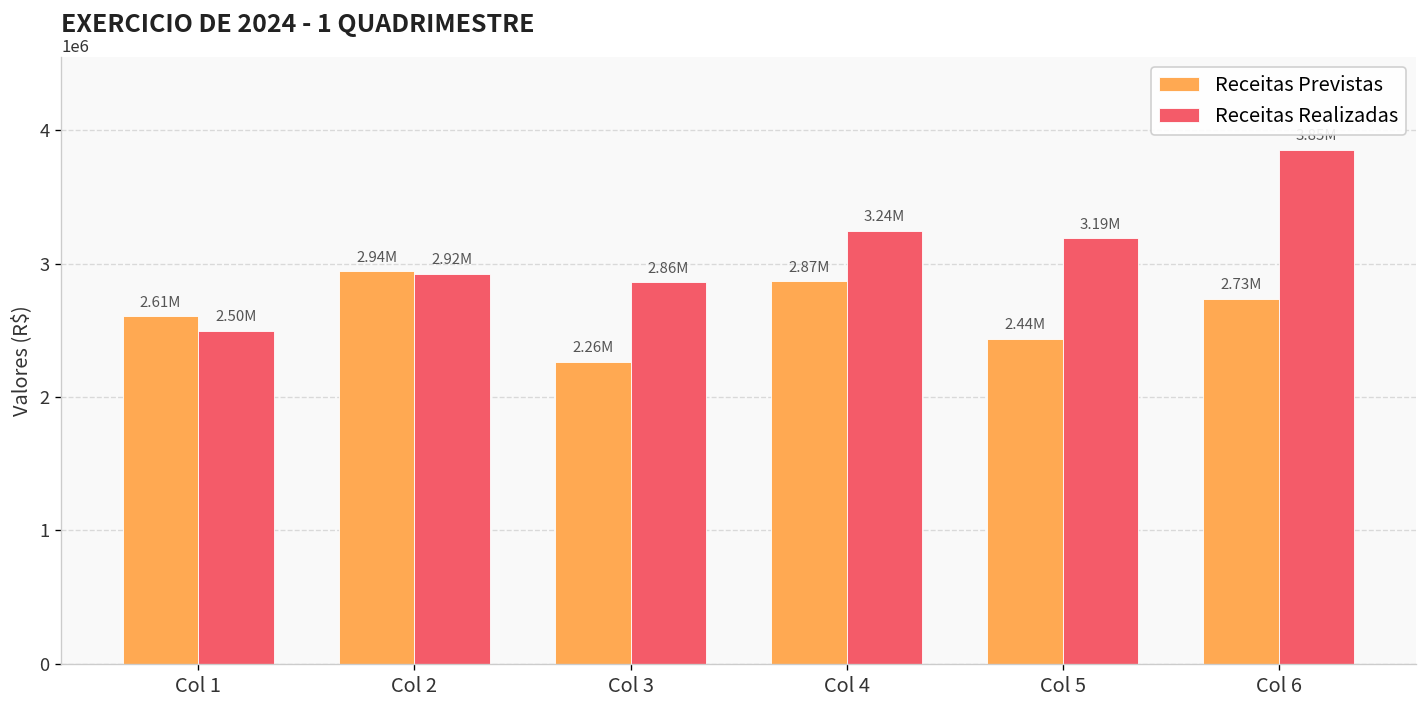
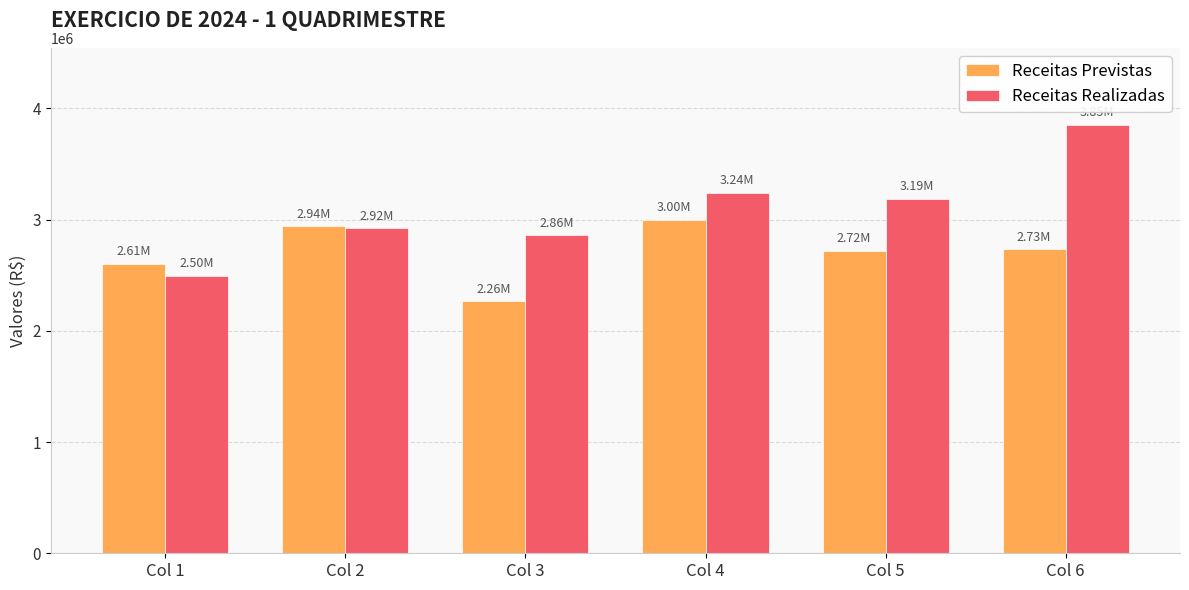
Receitas Previstas, Col 4: 2.87M -> 3.00M
Receitas Previstas, Col 5: 2.44M -> 2.72M
